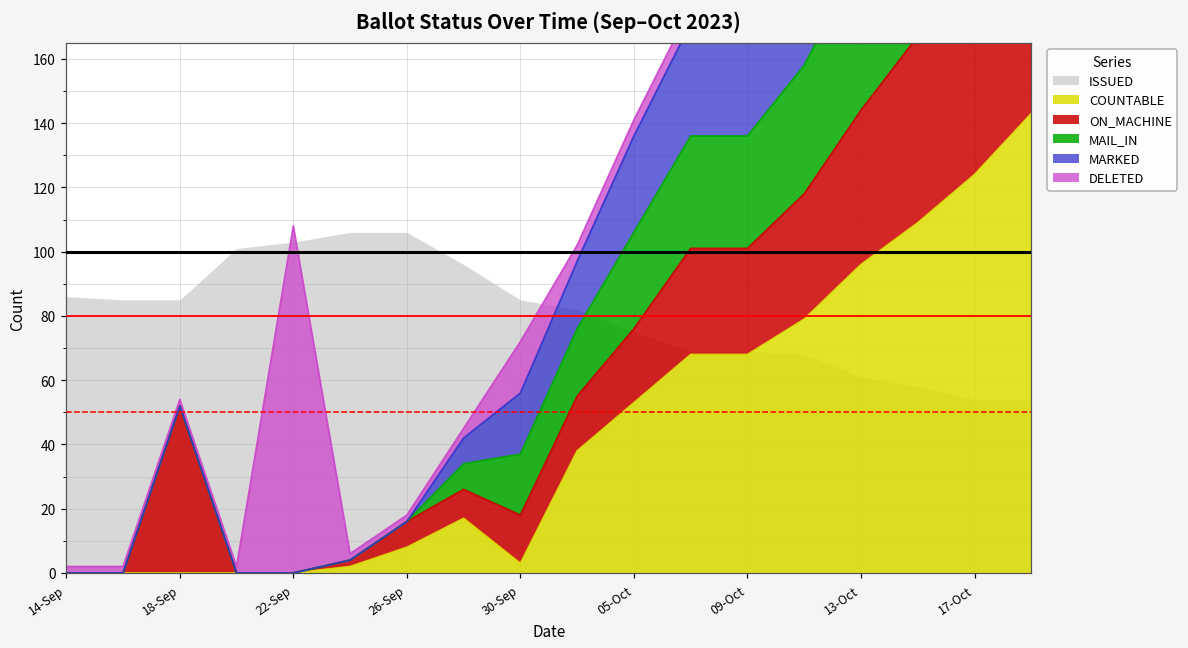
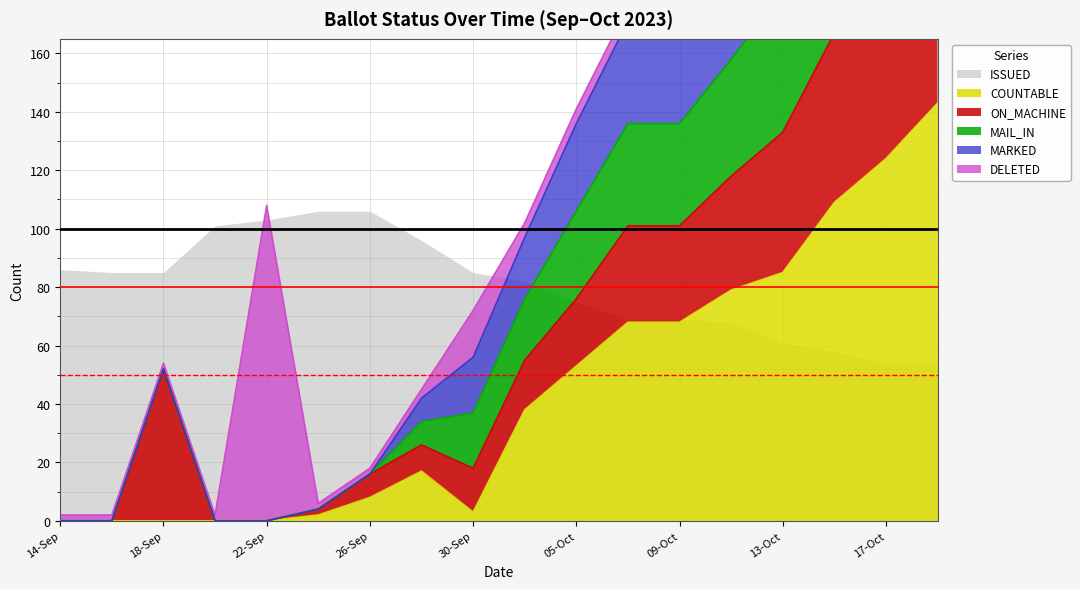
COUNTABLE, 13-Oct: 96 -> 85
